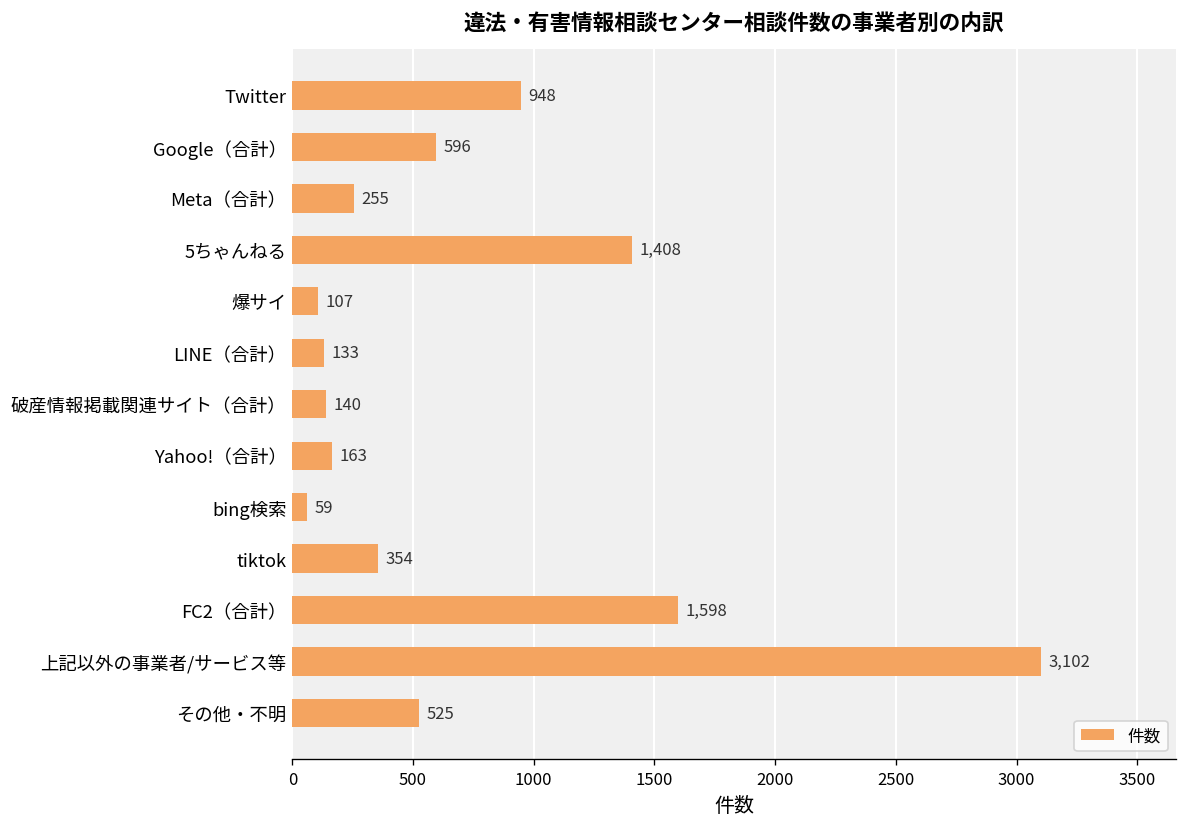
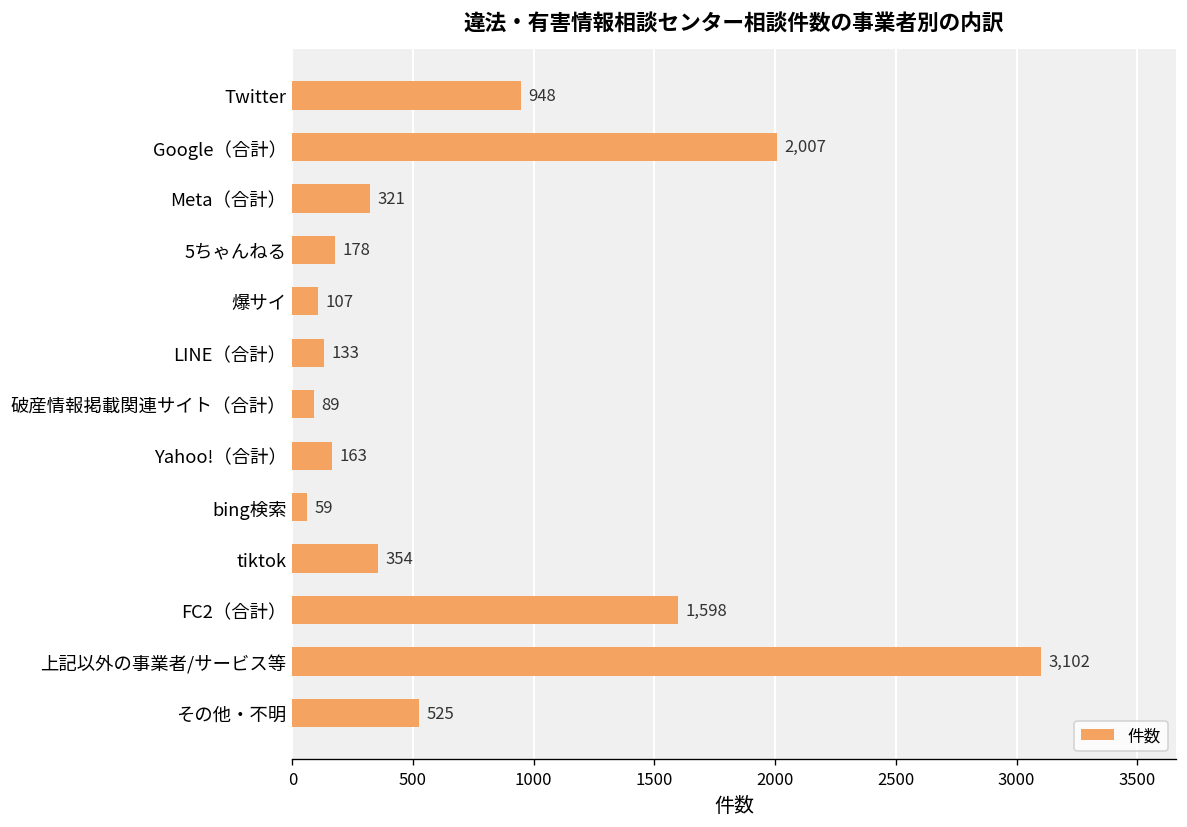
Google（合計）: 596 -> 2,007
Meta（合計）: 255 -> 321
5ちゃんねる: 1,408 -> 178
破産情報掲載関連サイト（合計）: 140 -> 89
